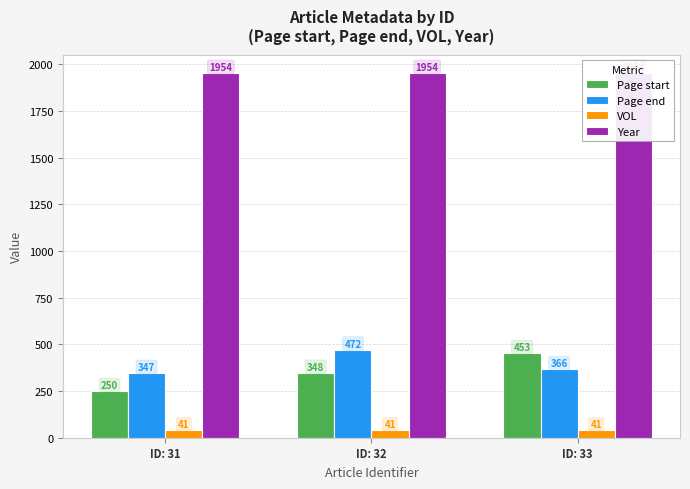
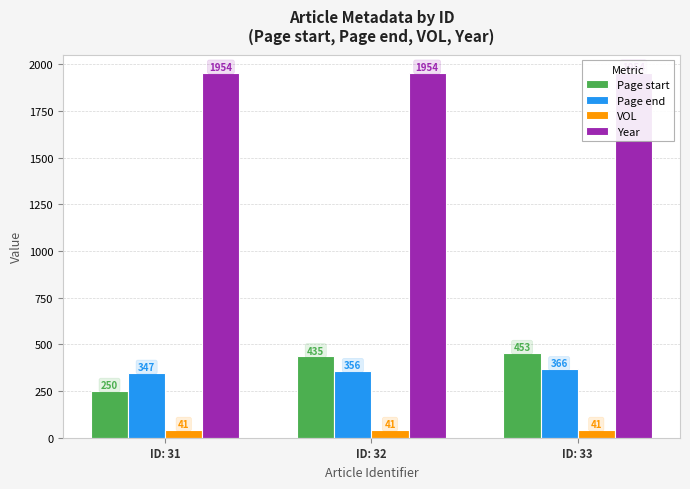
Page start, ID: 32: 348 -> 435
Page end, ID: 32: 472 -> 356
